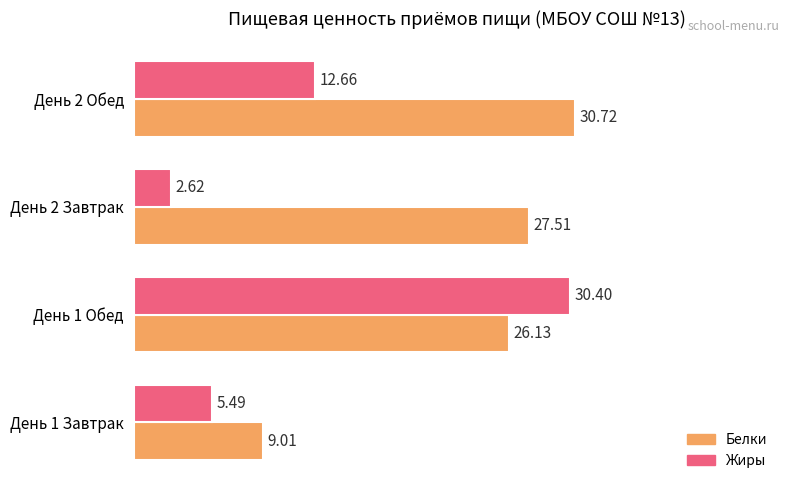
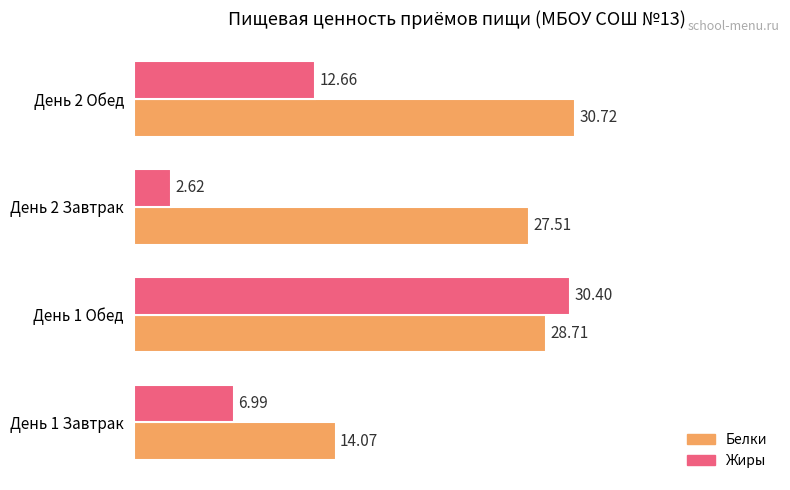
Белки, День 1 Обед: 26.13 -> 28.71
Жиры, День 1 Завтрак: 5.49 -> 6.99
Белки, День 1 Завтрак: 9.01 -> 14.07
